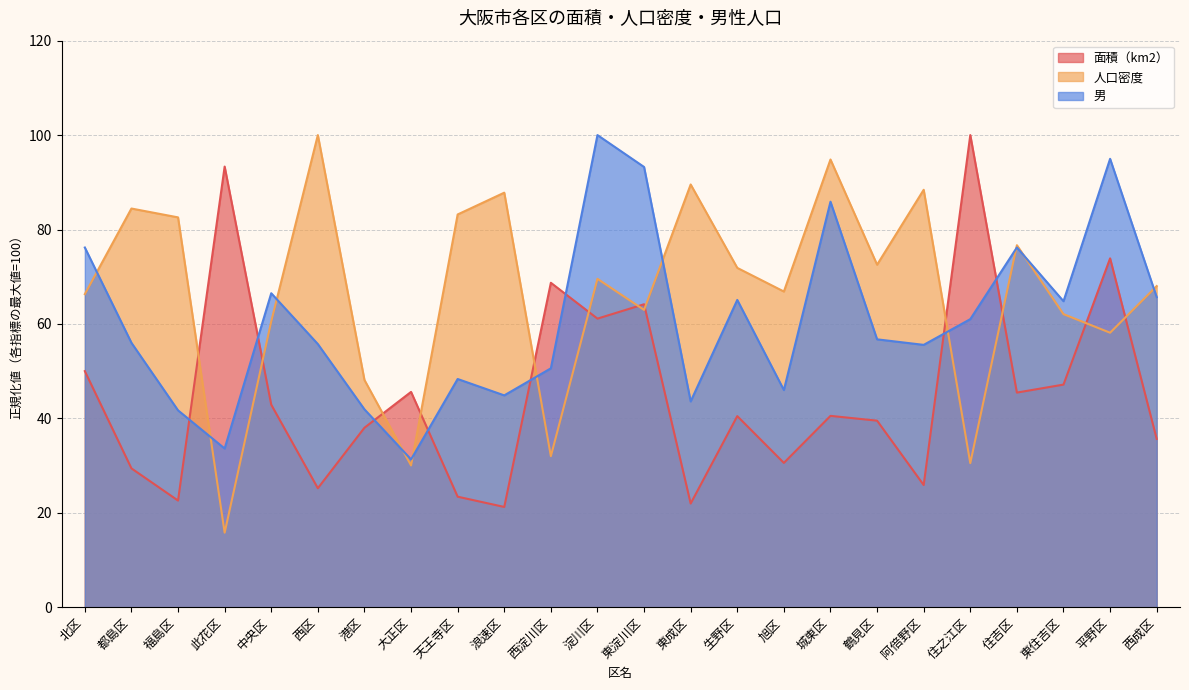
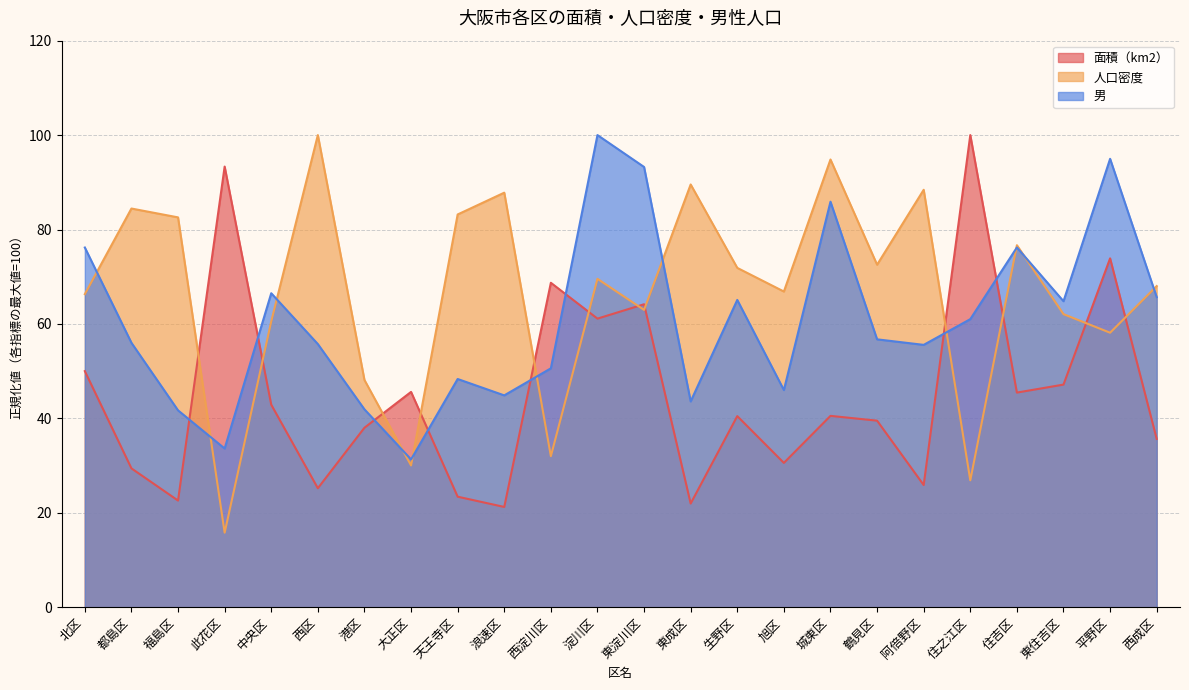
人口密度, 住之江区: 31 -> 27
